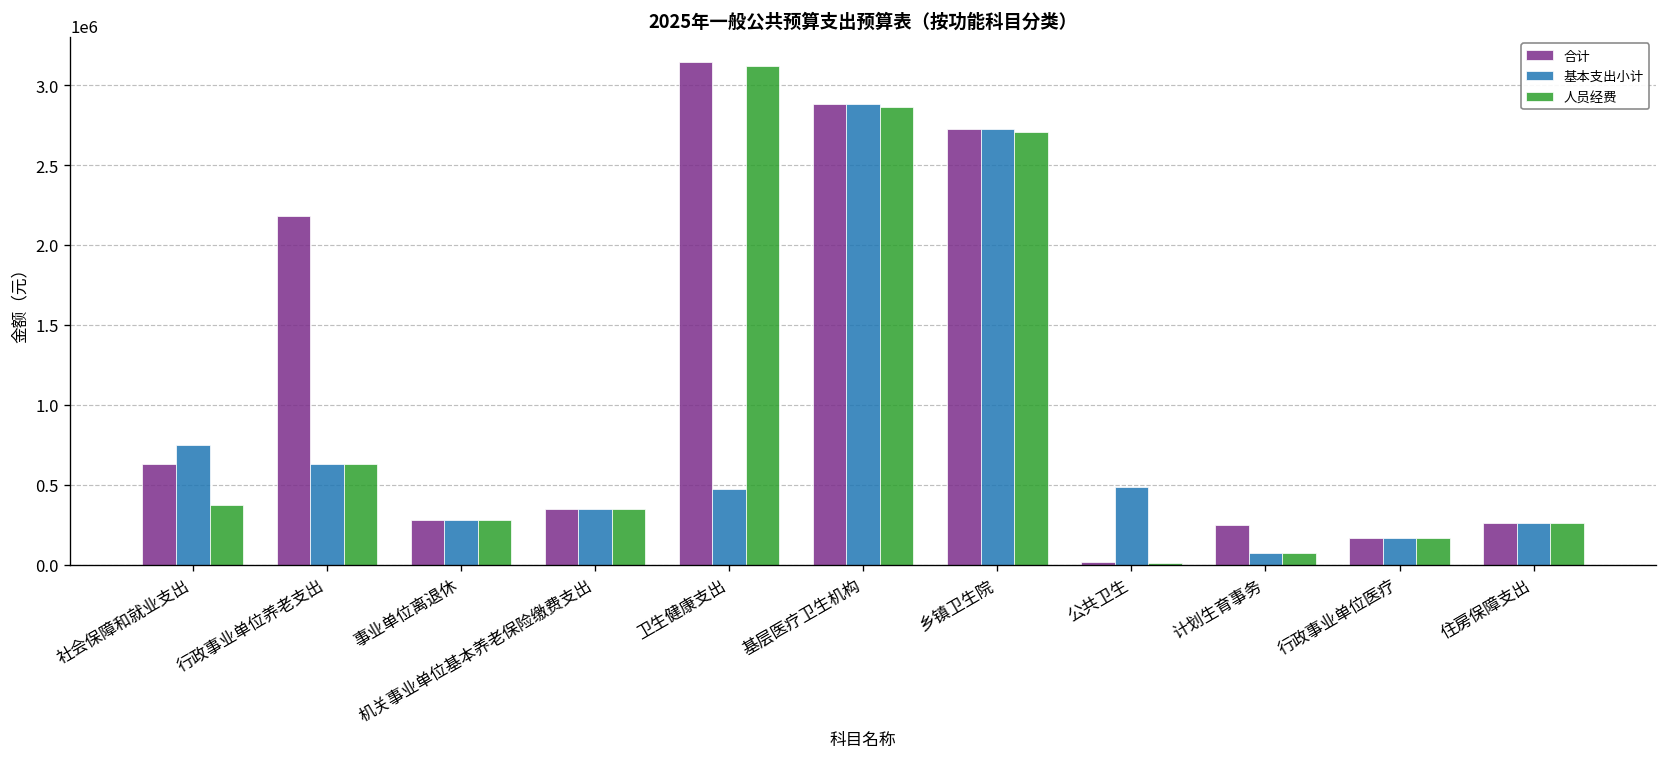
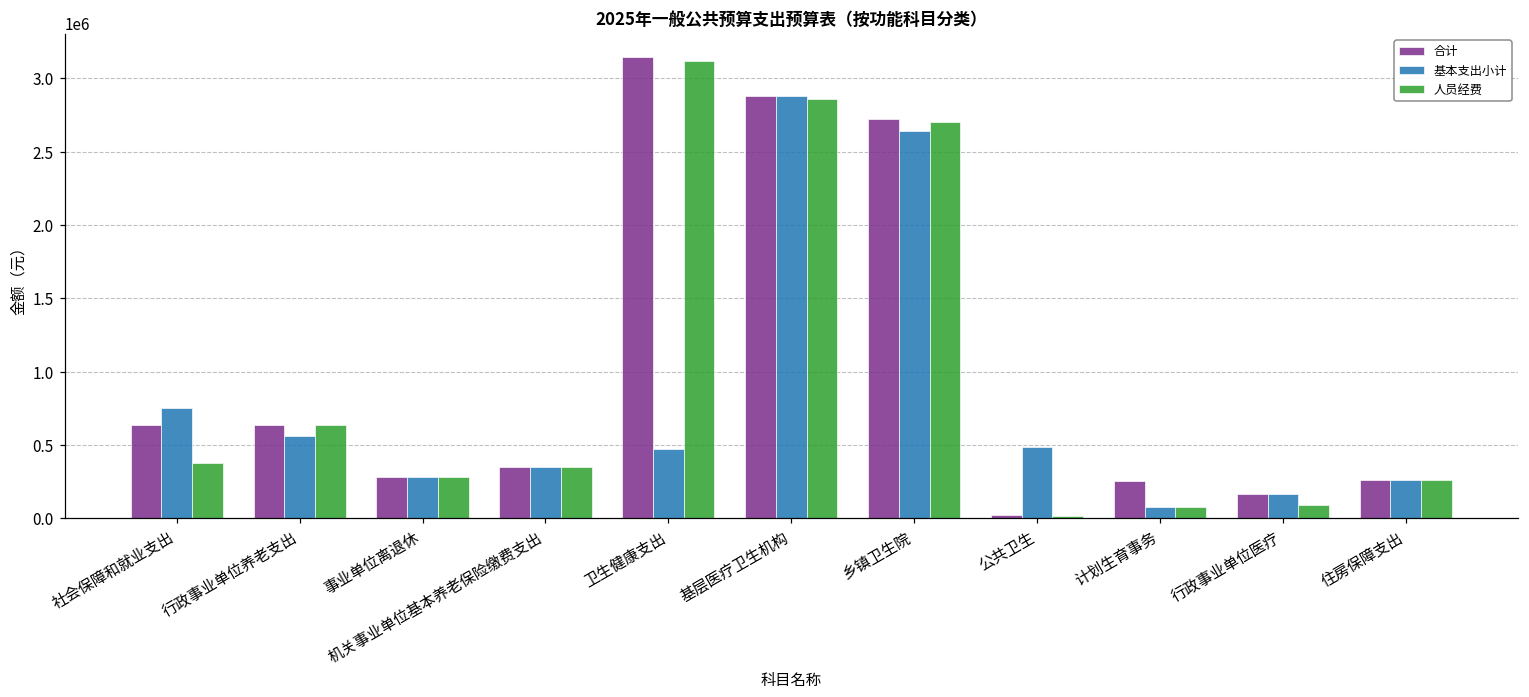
合计, 行政事业单位养老支出: 2180000 -> 630000
基本支出小计, 行政事业单位养老支出: 630000 -> 560000
基本支出小计, 乡镇卫生院: 2720000 -> 2640000
人员经费, 行政事业单位医疗: 170000 -> 90000
